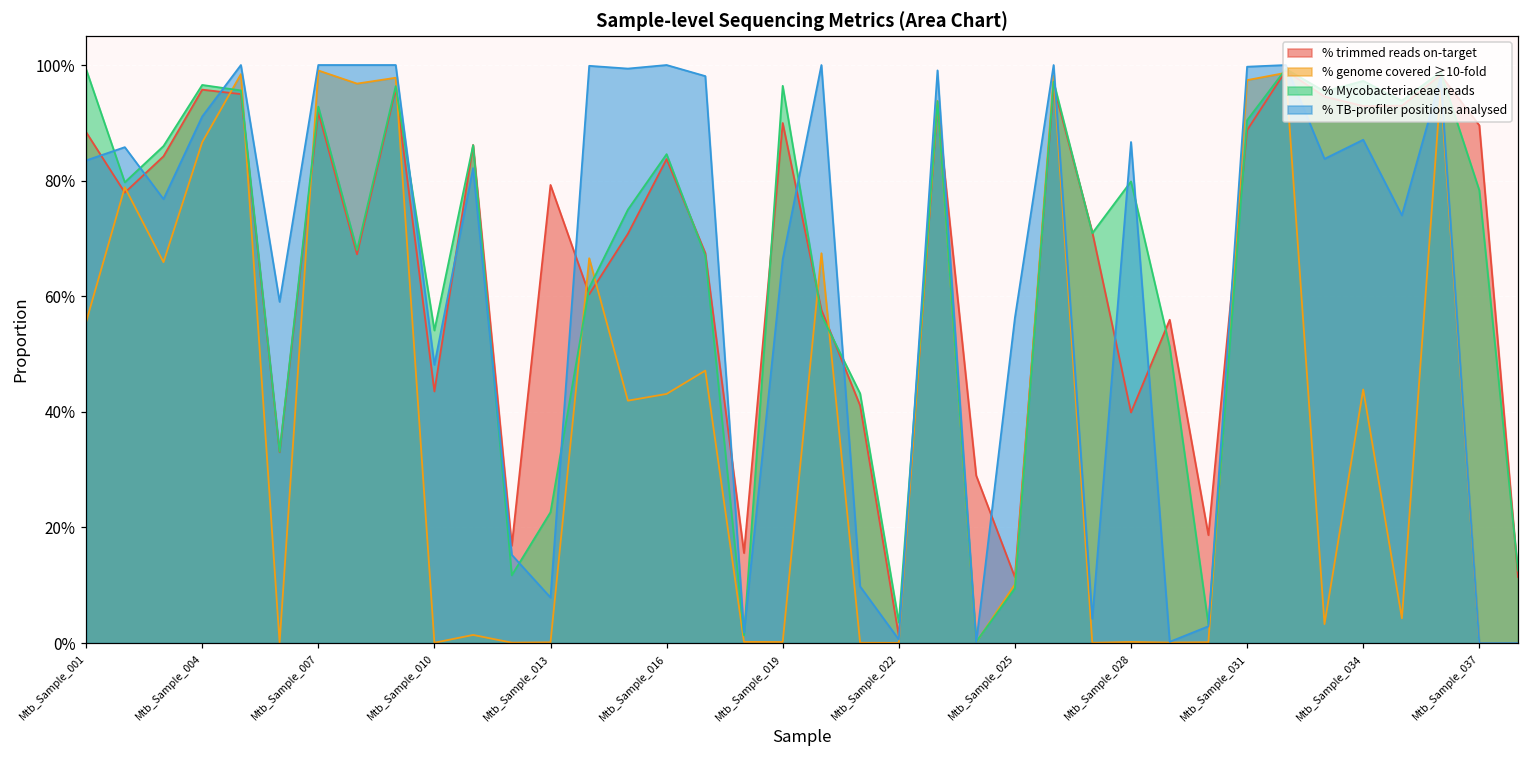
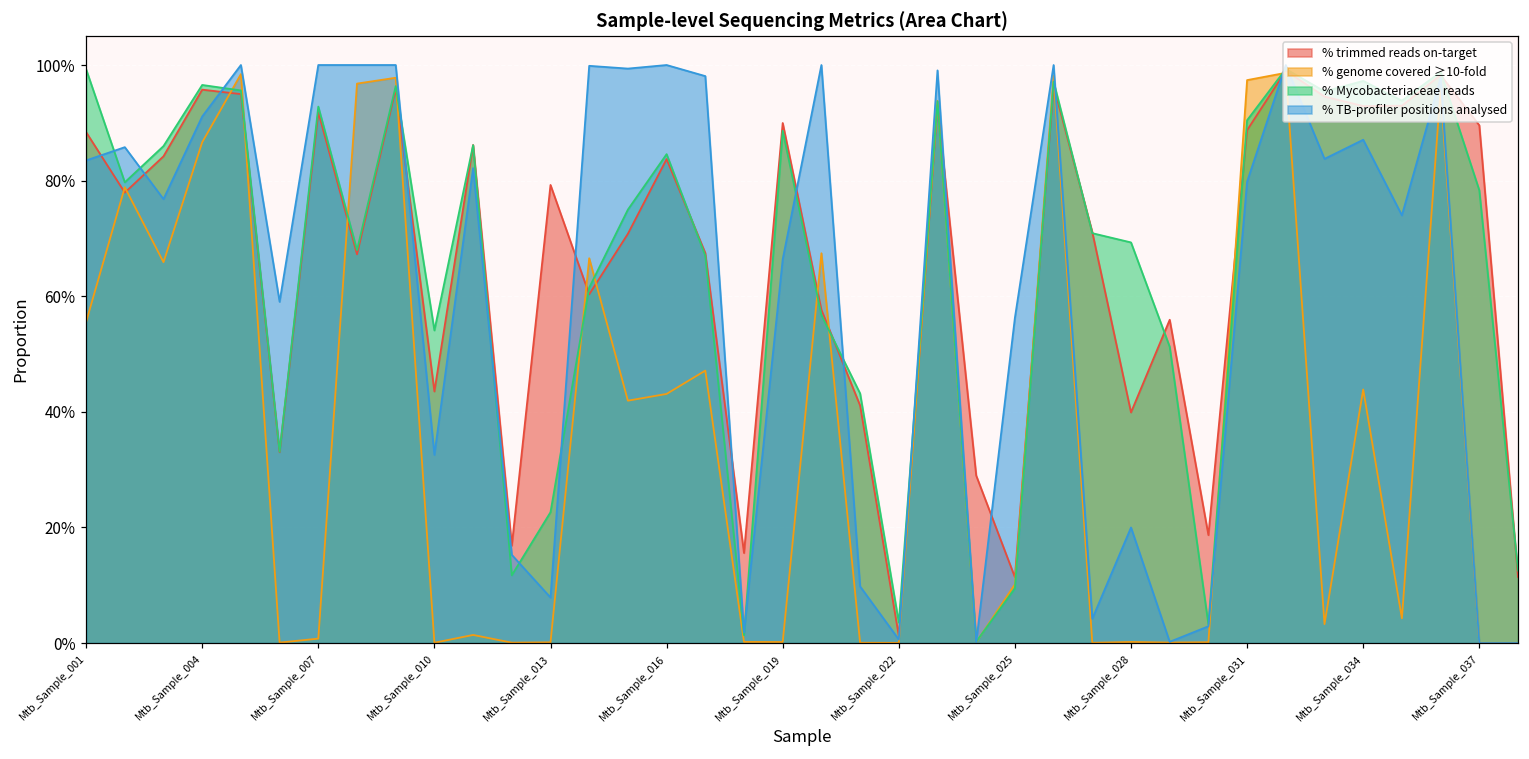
% genome covered ≥10-fold, Mtb_Sample_007: 99% -> 1%
% TB-profiler positions analysed, Mtb_Sample_010: 48% -> 33%
% Mycobacteriaceae reads, Mtb_Sample_019: 96% -> 89%
% Mycobacteriaceae reads, Mtb_Sample_028: 80% -> 69%
% TB-profiler positions analysed, Mtb_Sample_028: 87% -> 20%
% TB-profiler positions analysed, Mtb_Sample_031: 100% -> 80%
